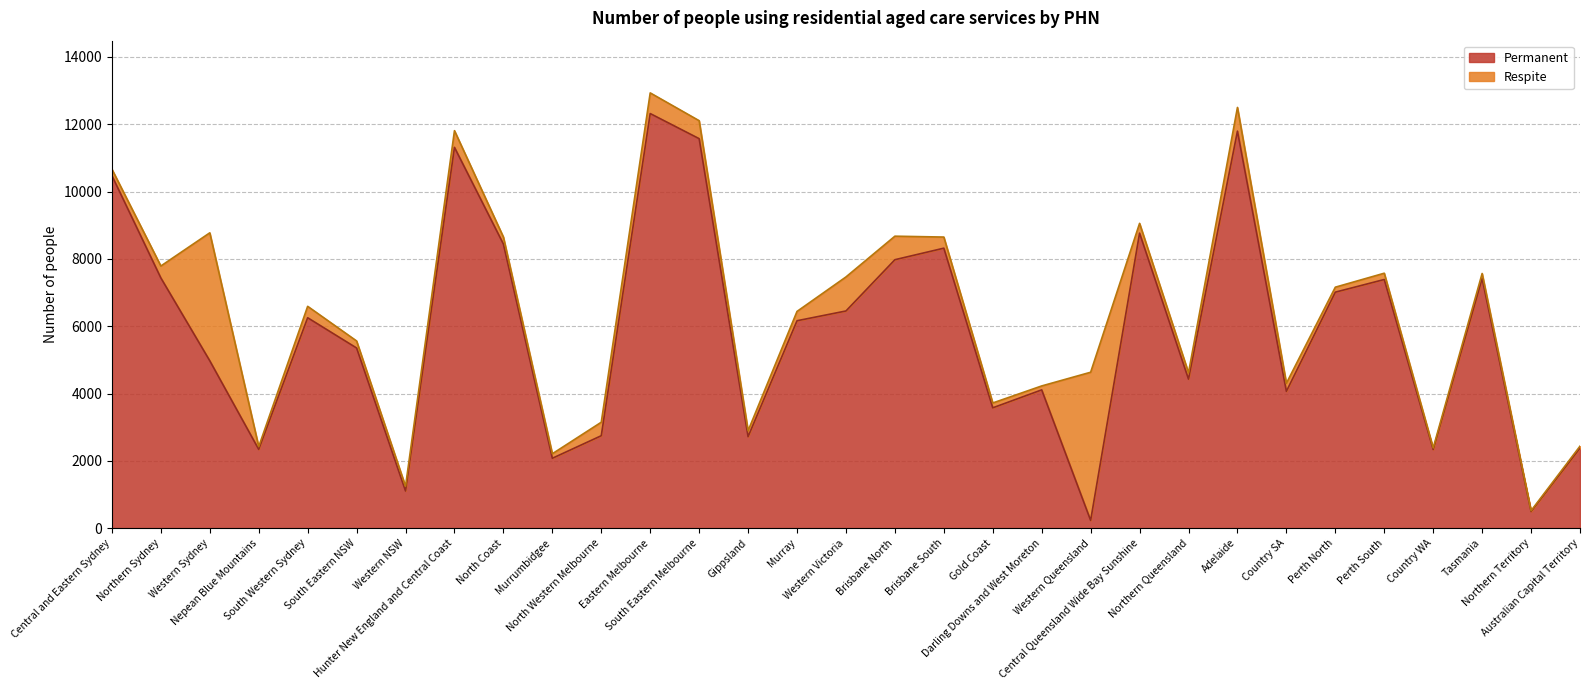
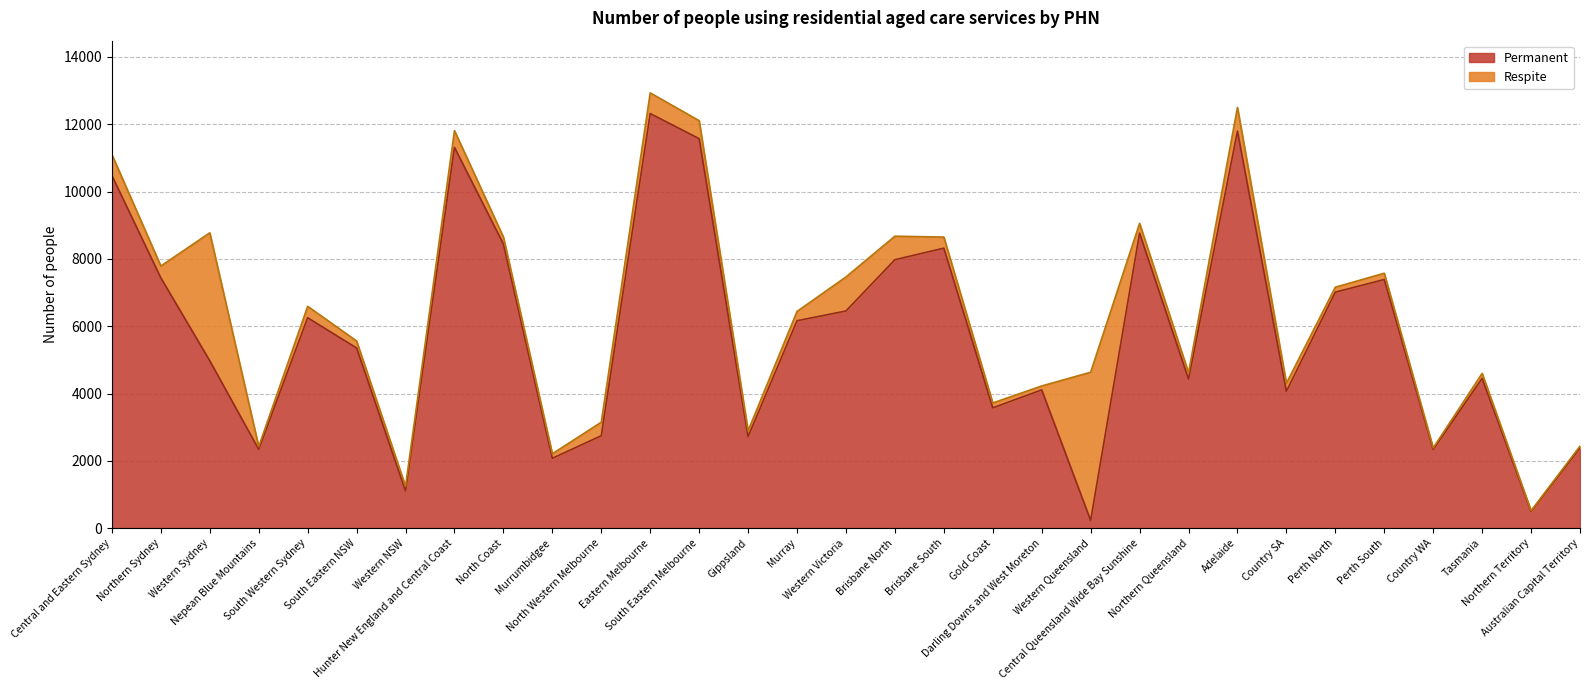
Respite, Central and Eastern Sydney: 200 -> 600
Permanent, Tasmania: 7400 -> 4400
